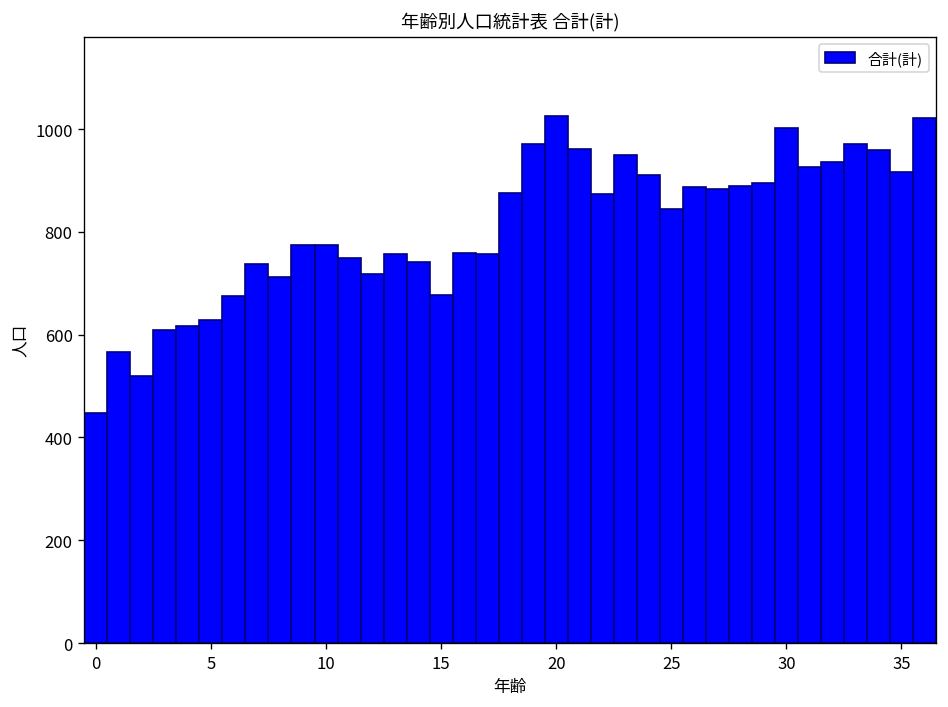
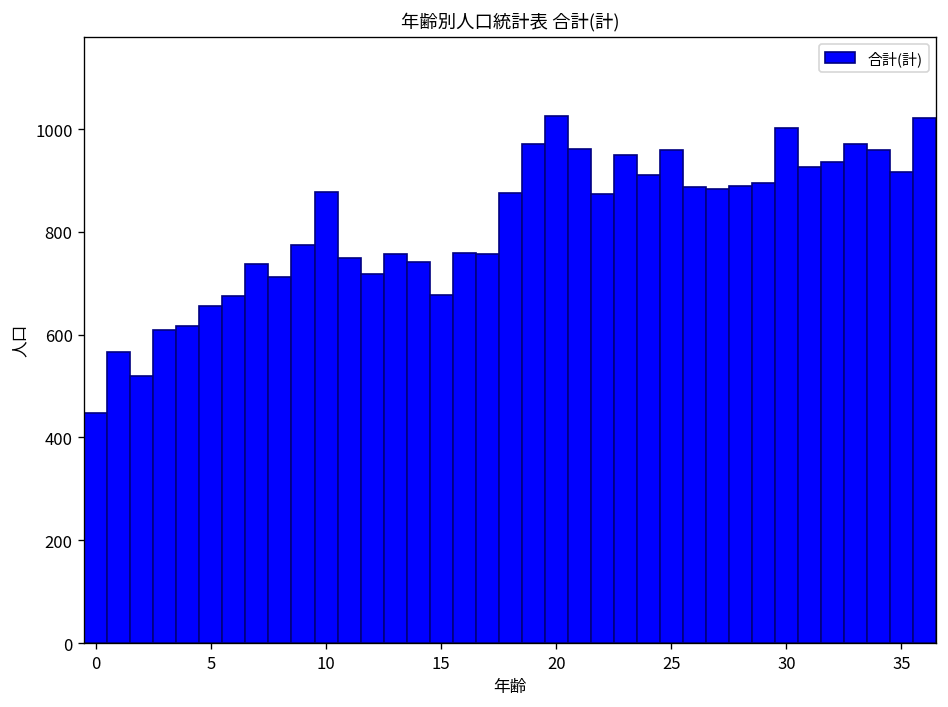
5: 630 -> 660
10: 770 -> 880
25: 840 -> 960
